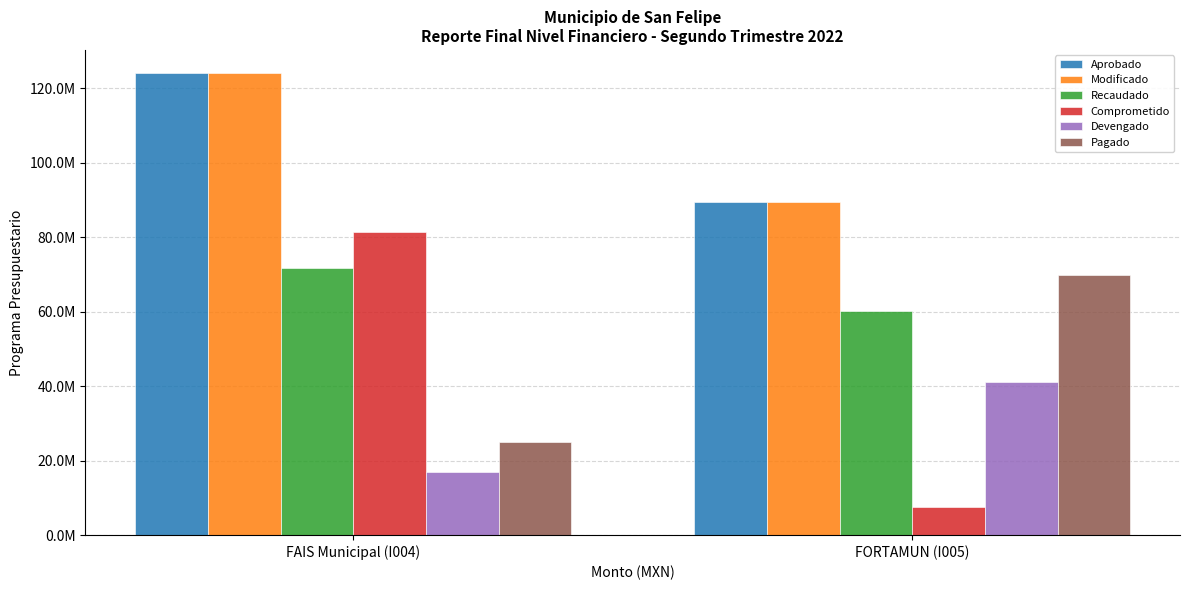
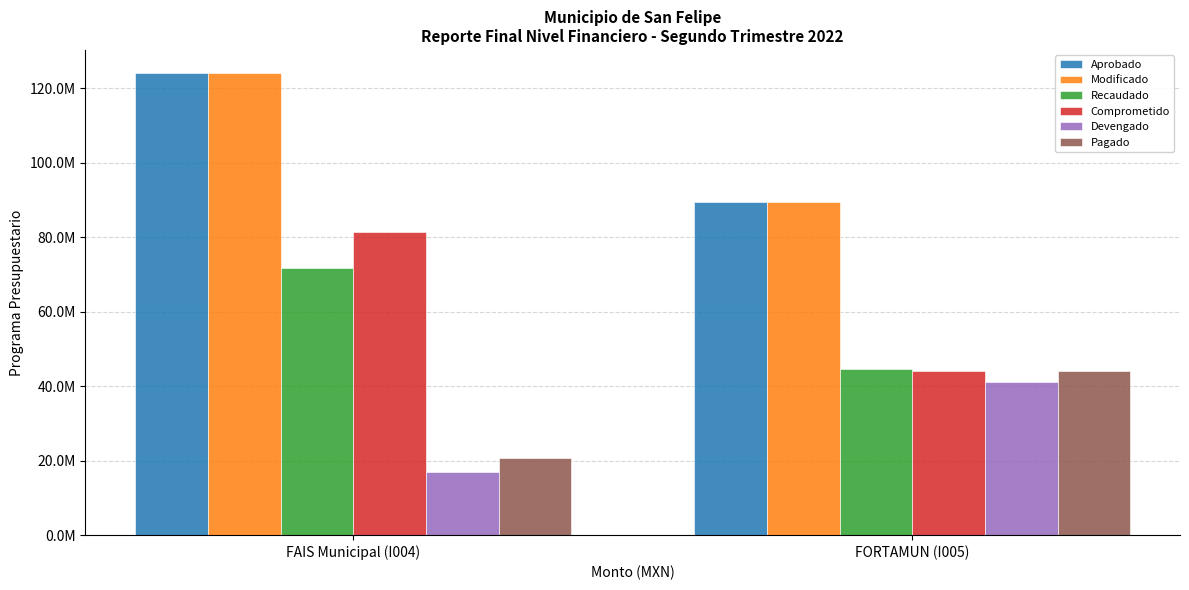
Pagado, FAIS Municipal (I004): 25000000 -> 21000000
Recaudado, FORTAMUN (I005): 60000000 -> 45000000
Comprometido, FORTAMUN (I005): 8000000 -> 44000000
Pagado, FORTAMUN (I005): 70000000 -> 44000000
